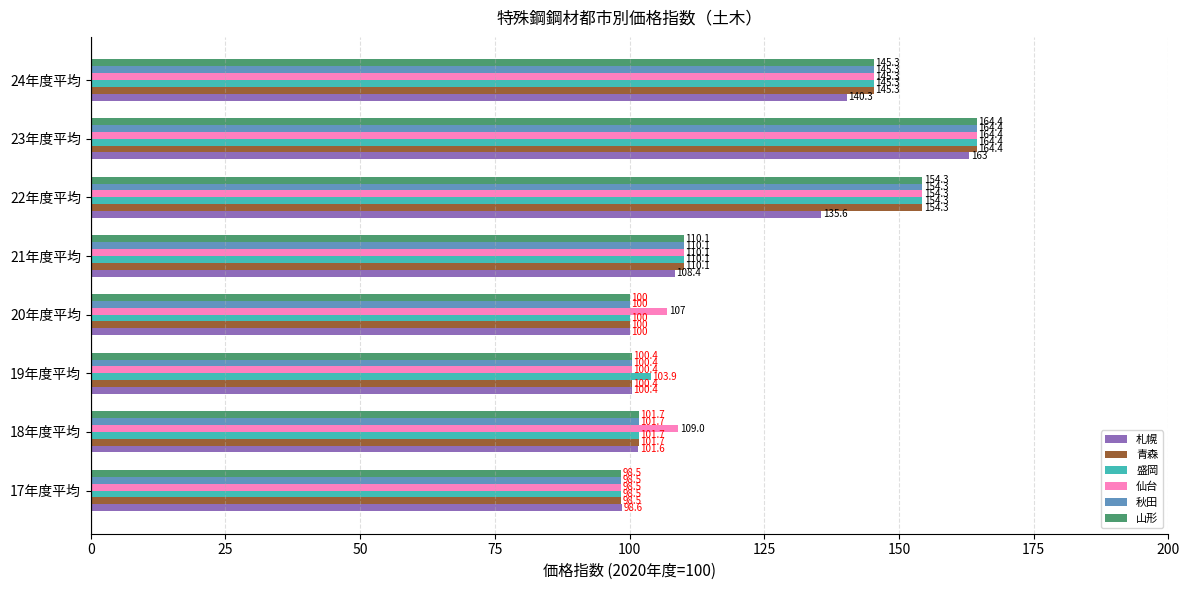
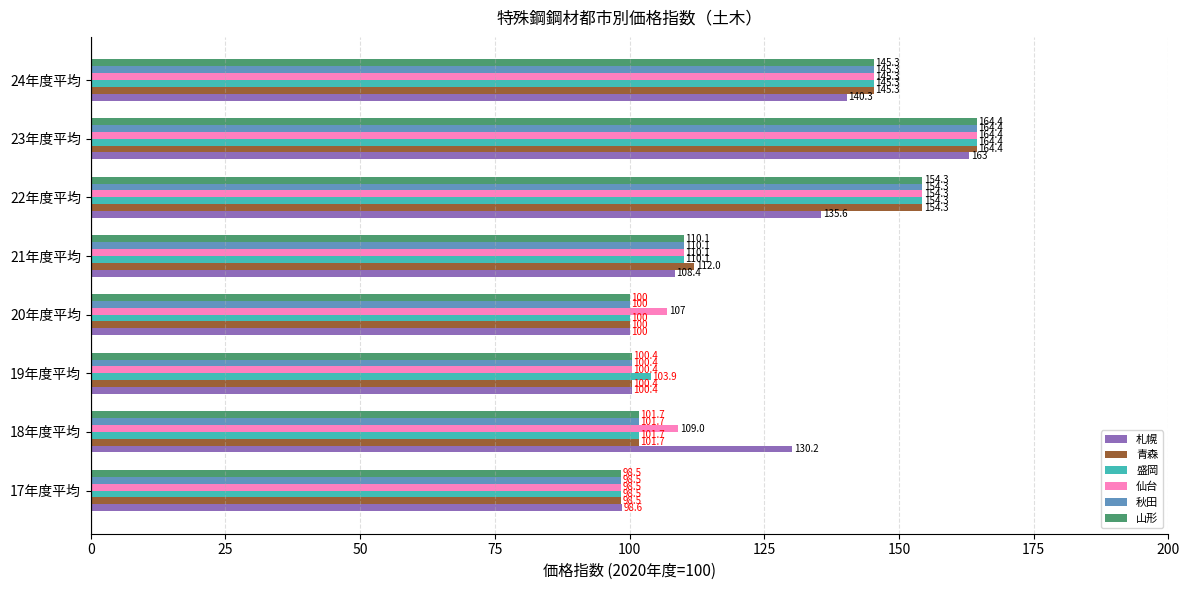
青森, 21年度平均: 110.1 -> 112.0
札幌, 18年度平均: 101.6 -> 130.2
